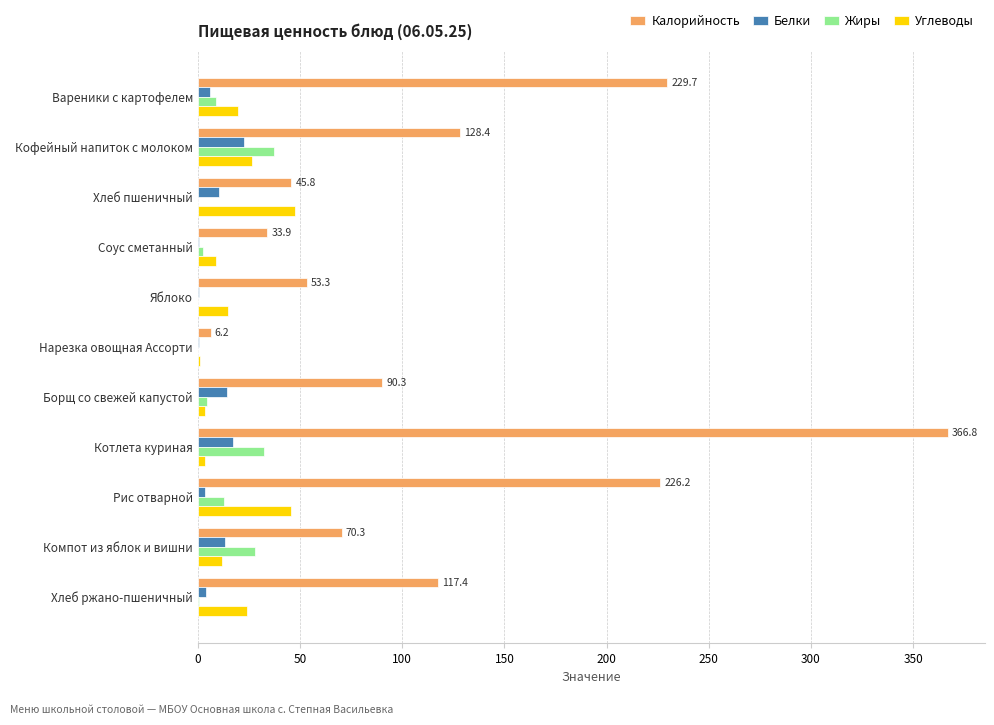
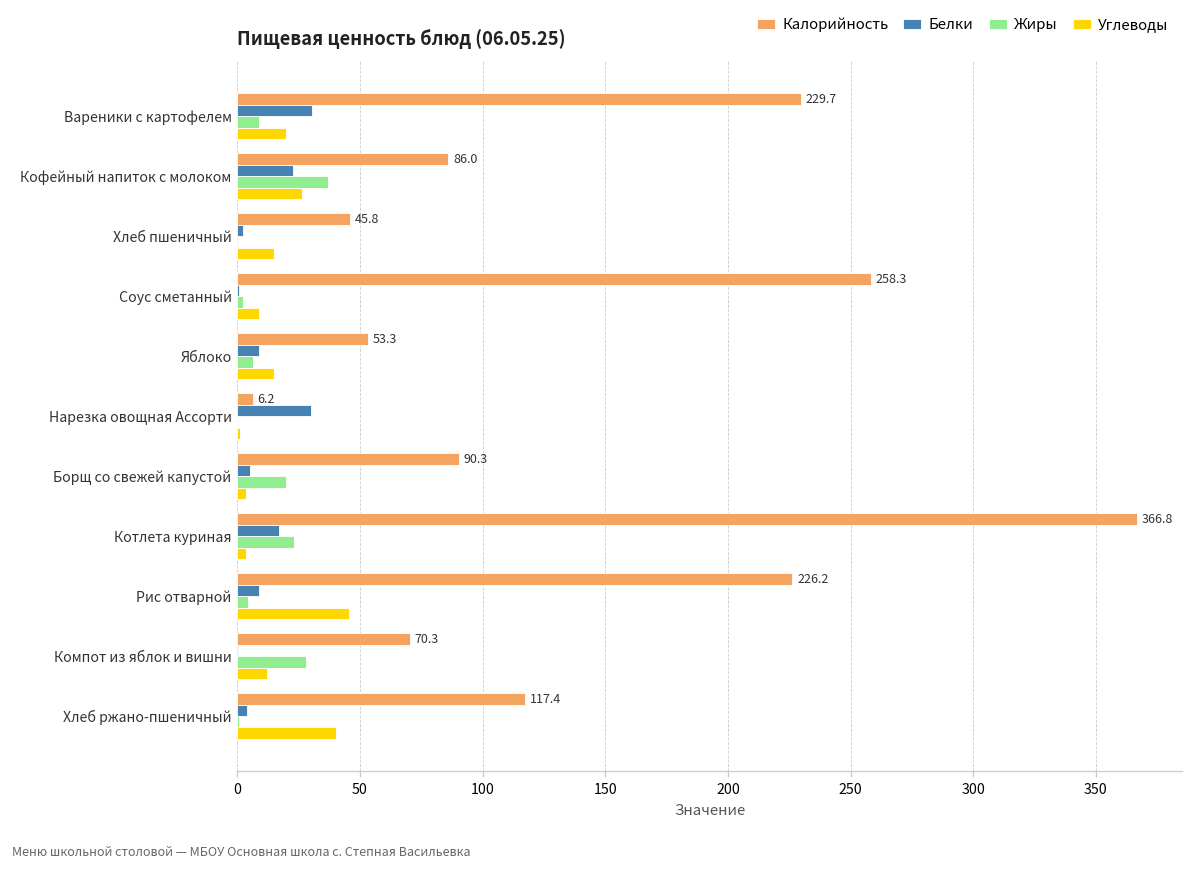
Белки, Вареники с картофелем: 6 -> 31
Калорийность, Кофейный напиток с молоком: 128.4 -> 86.0
Белки, Хлеб пшеничный: 10 -> 2
Углеводы, Хлеб пшеничный: 48 -> 15
Калорийность, Соус сметанный: 33.9 -> 258.3
Белки, Яблоко: 1 -> 9
Жиры, Яблоко: 0 -> 6
Белки, Нарезка овощная Ассорти: 0 -> 30
Белки, Борщ со свежей капустой: 14 -> 5
Жиры, Борщ со свежей капустой: 5 -> 20
Жиры, Котлета куриная: 33 -> 23
Белки, Рис отварной: 4 -> 9
Жиры, Рис отварной: 13 -> 4
Белки, Компот из яблок и вишни: 13 -> 0
Углеводы, Хлеб ржано-пшеничный: 24 -> 40
